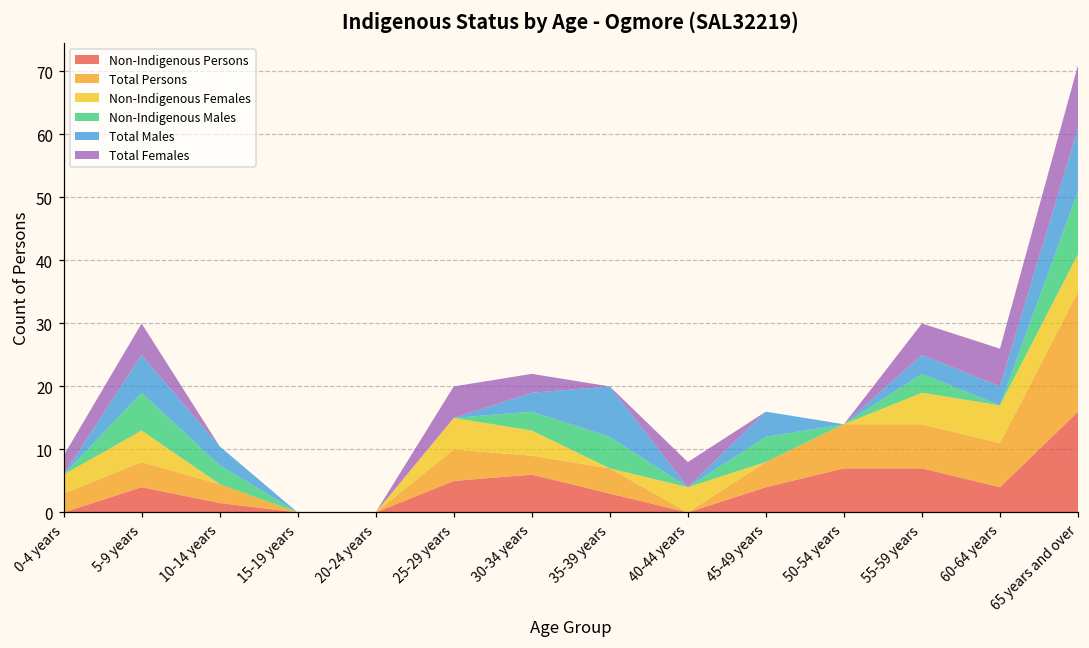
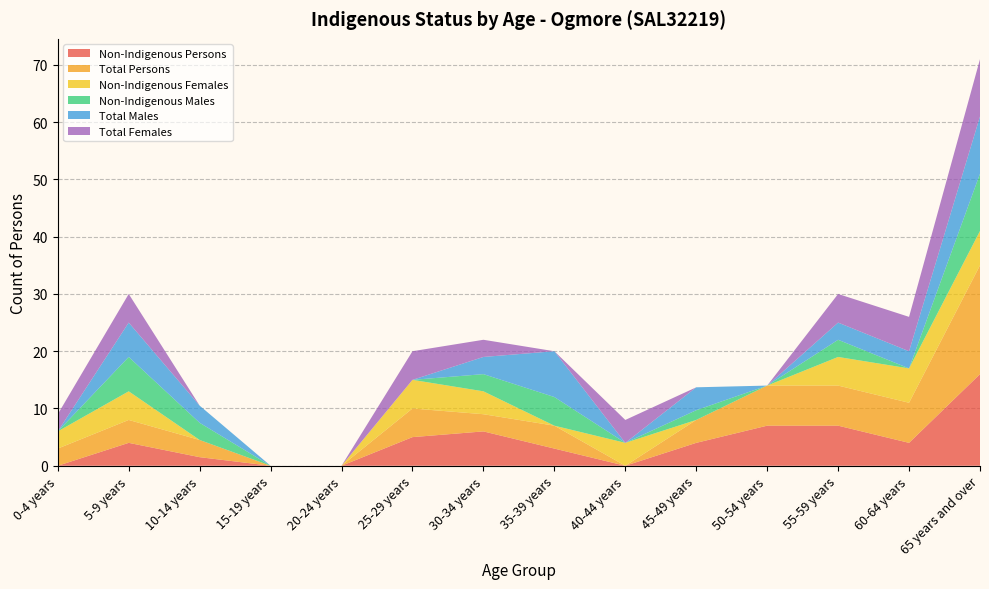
Non-Indigenous Males, 45-49 years: 4 -> 2
